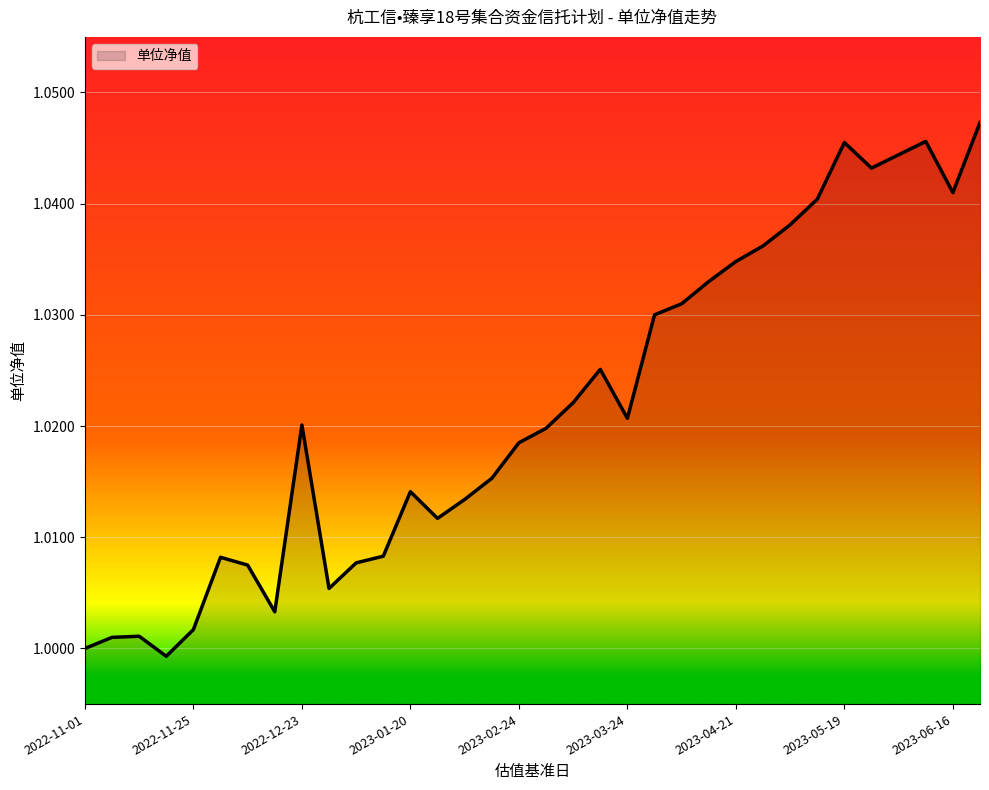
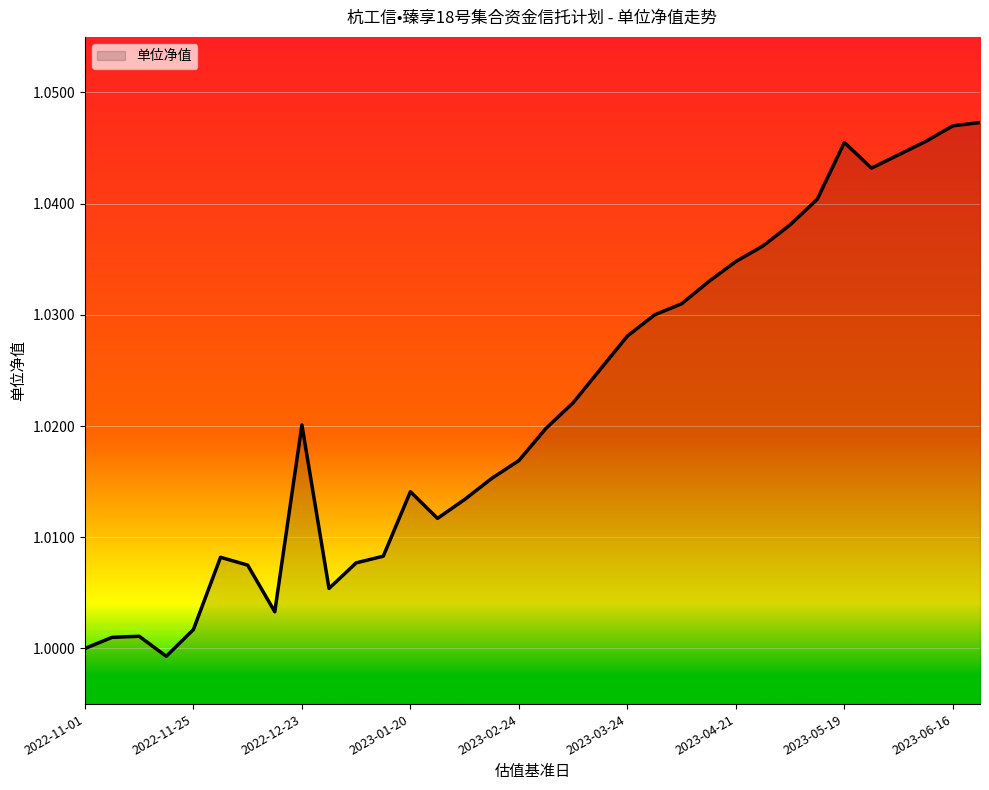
2023-02-24: 1.0185 -> 1.0169
2023-03-24: 1.0207 -> 1.0281
2023-06-16: 1.041 -> 1.047
